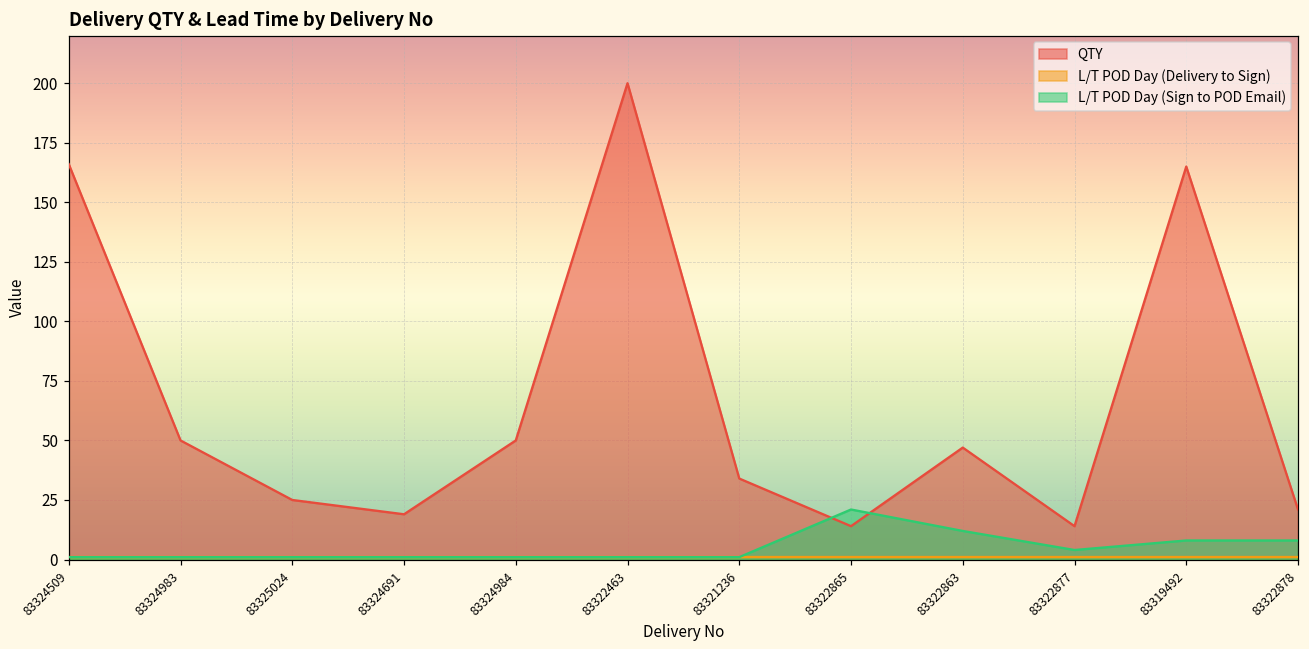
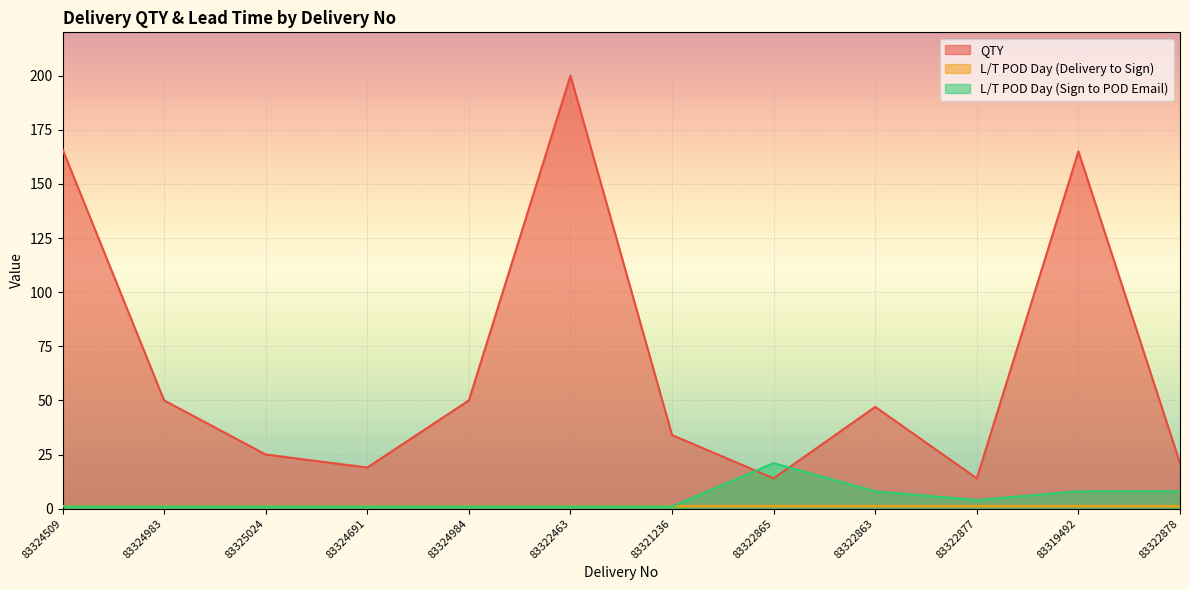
L/T POD Day (Sign to POD Email), 83322863: 12 -> 8
